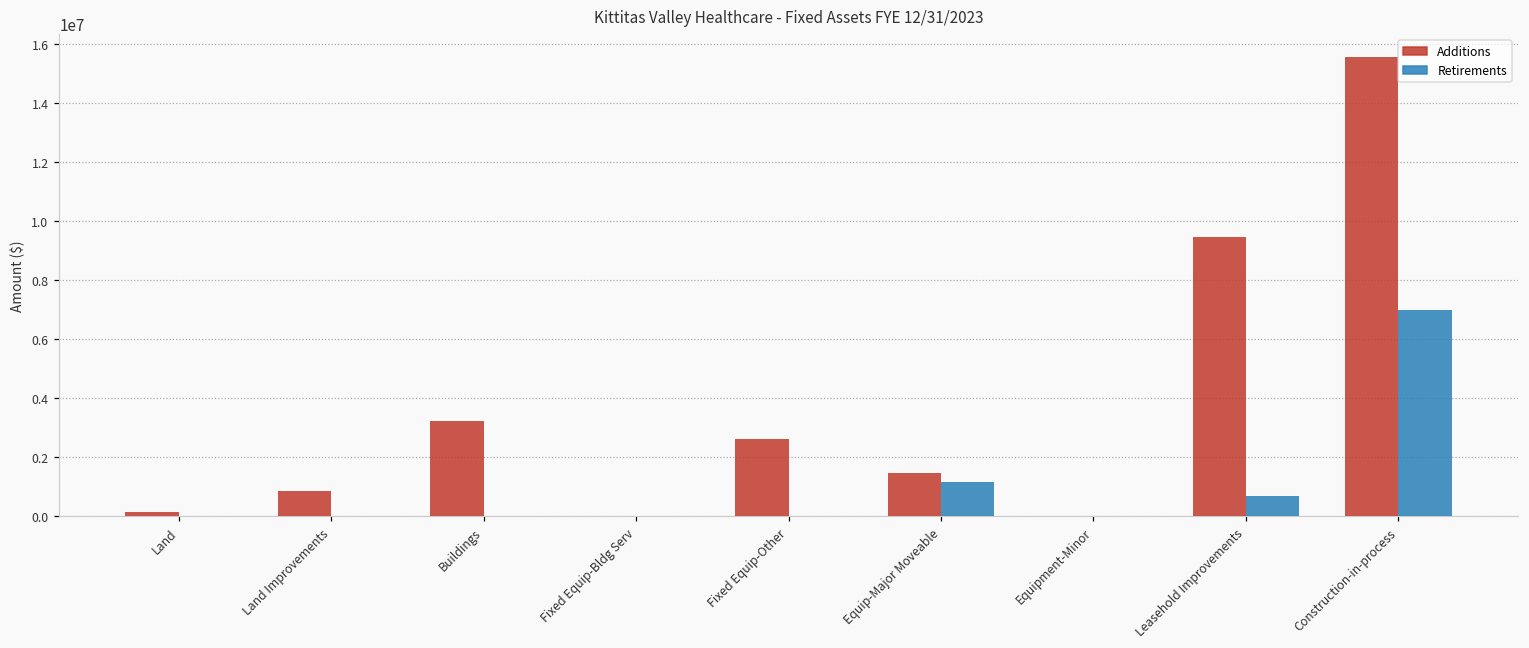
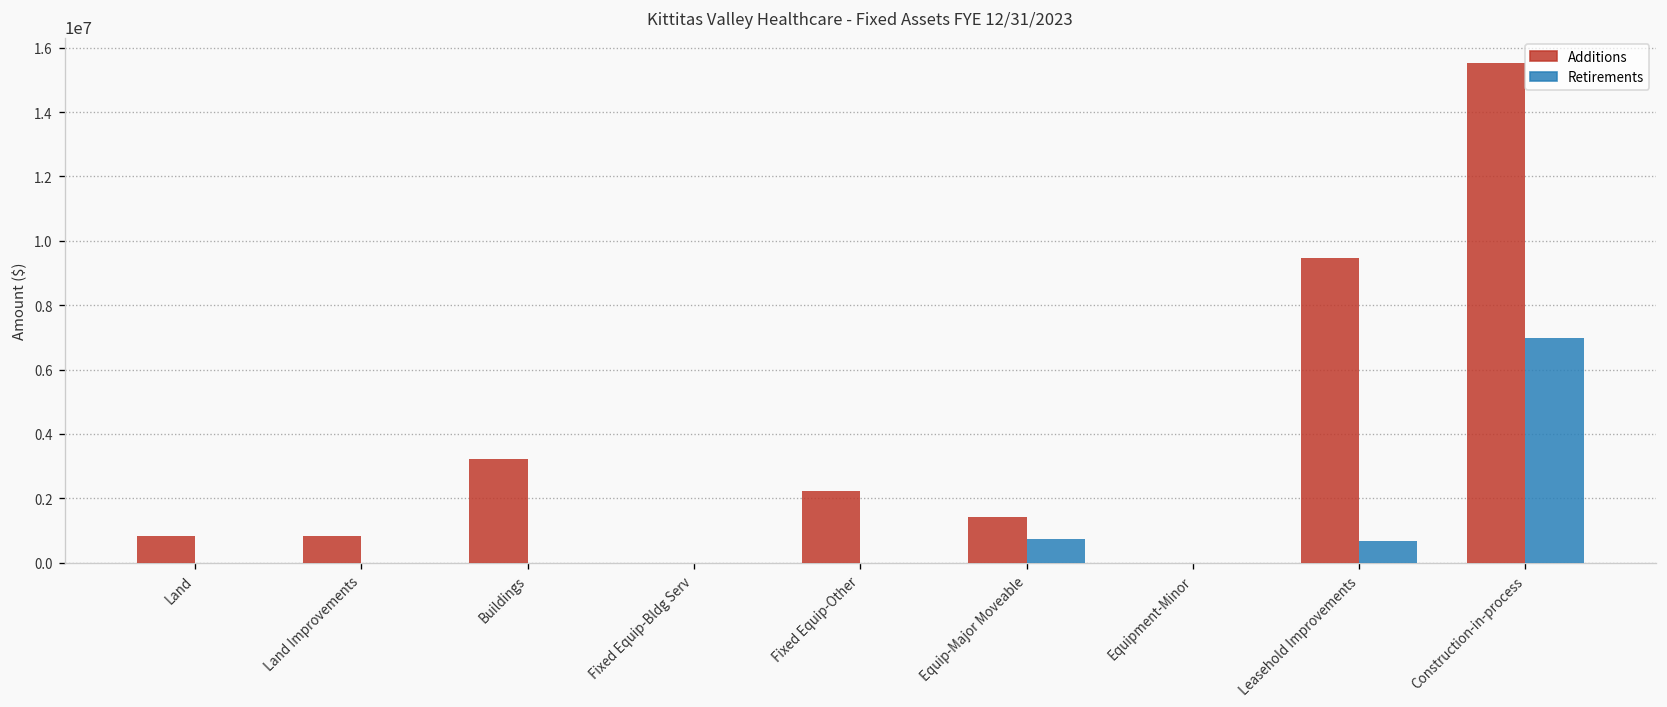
Additions, Land: 100000 -> 800000
Additions, Fixed Equip-Other: 2600000 -> 2200000
Retirements, Equip-Major Moveable: 1100000 -> 700000
